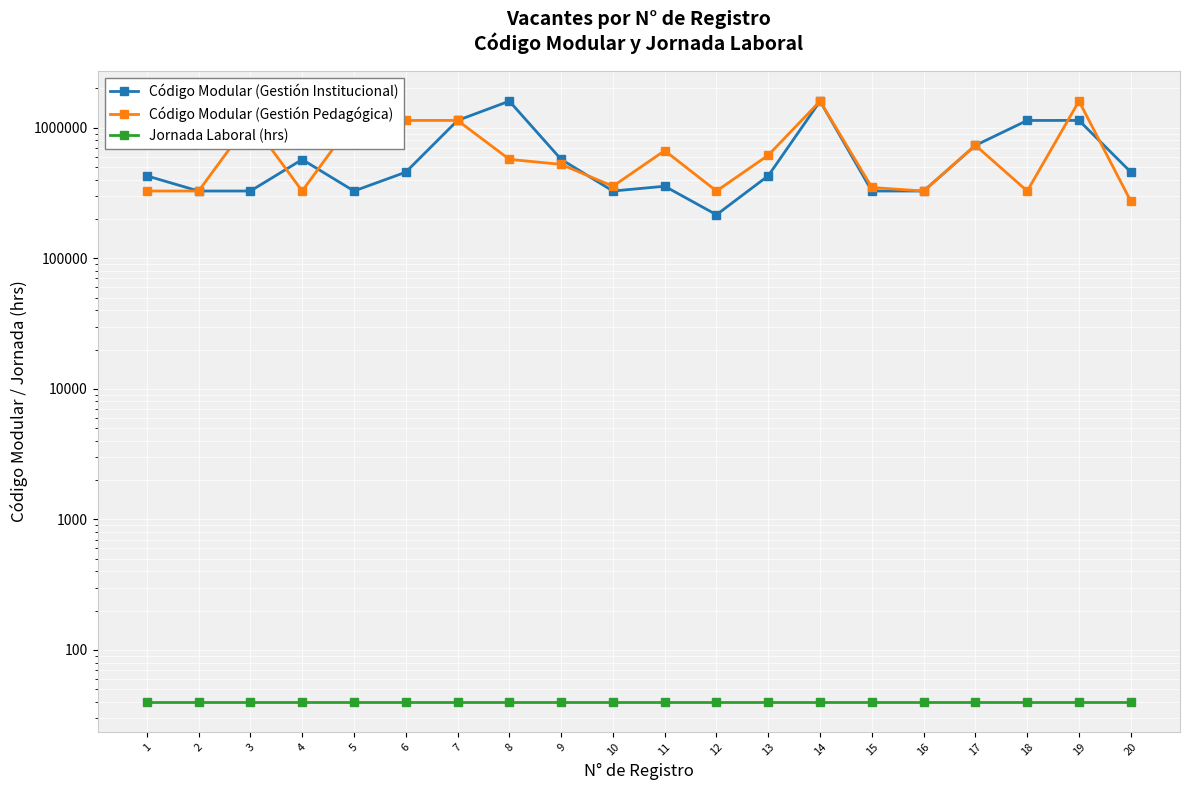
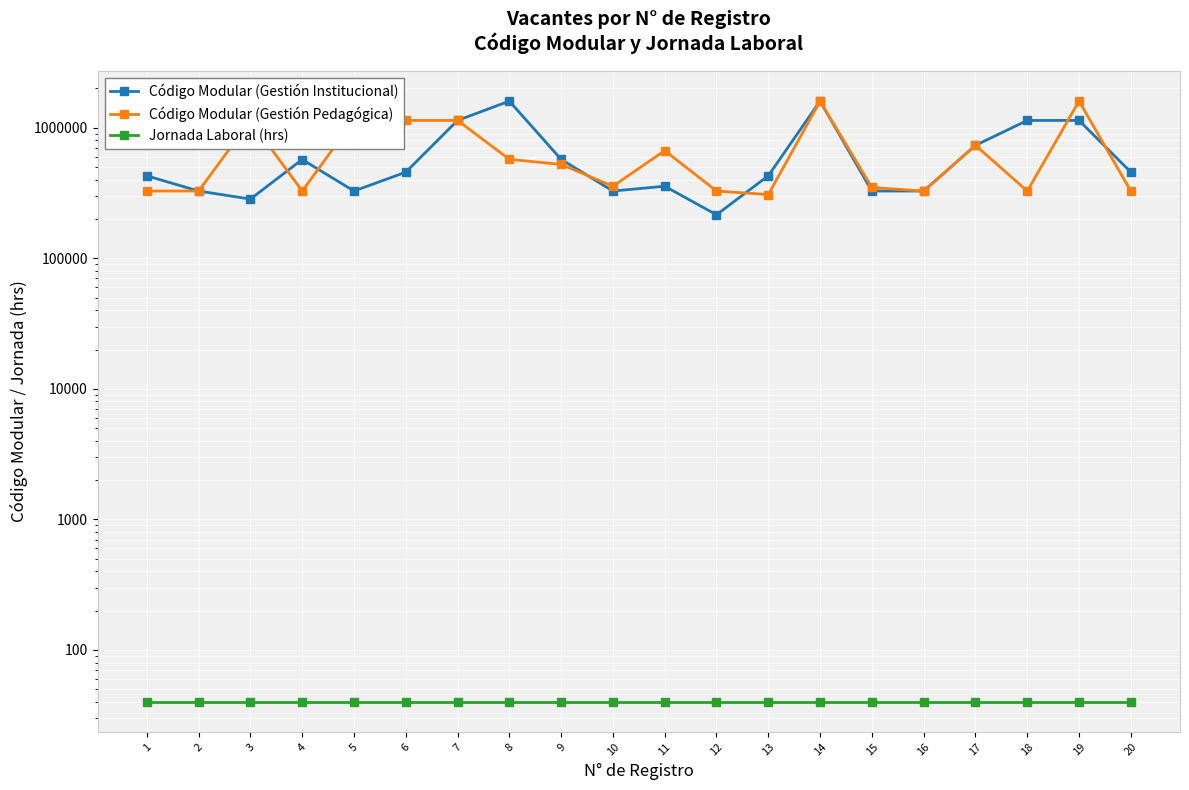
Código Modular (Gestión Institucional), 3: 330000 -> 280000
Código Modular (Gestión Pedagógica), 13: 600000 -> 310000
Código Modular (Gestión Pedagógica), 20: 270000 -> 330000
